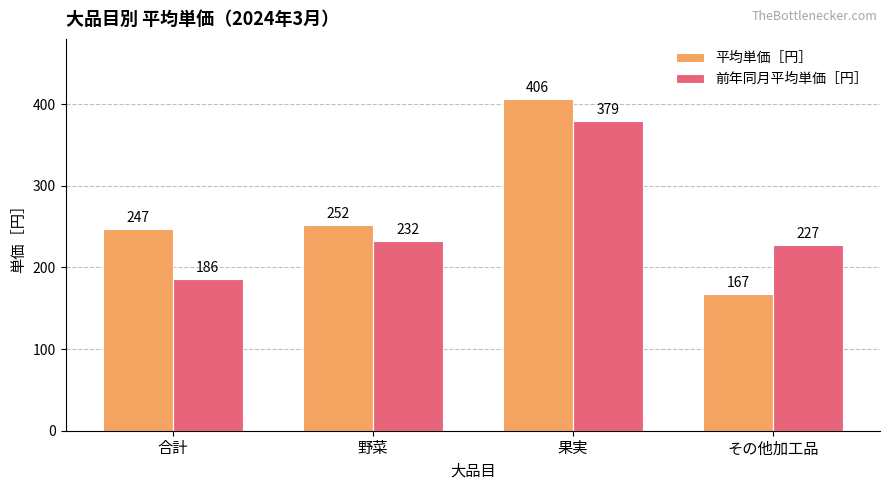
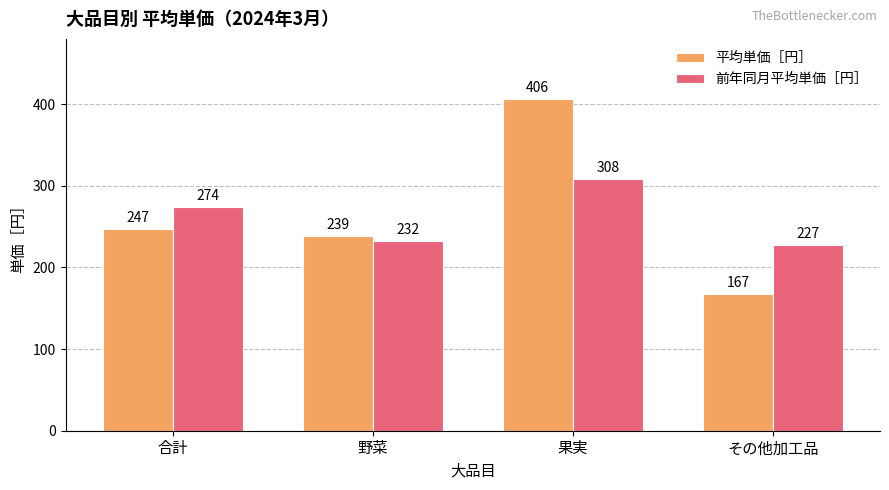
前年同月平均単価［円］, 合計: 186 -> 274
平均単価［円］, 野菜: 252 -> 239
前年同月平均単価［円］, 果実: 379 -> 308
